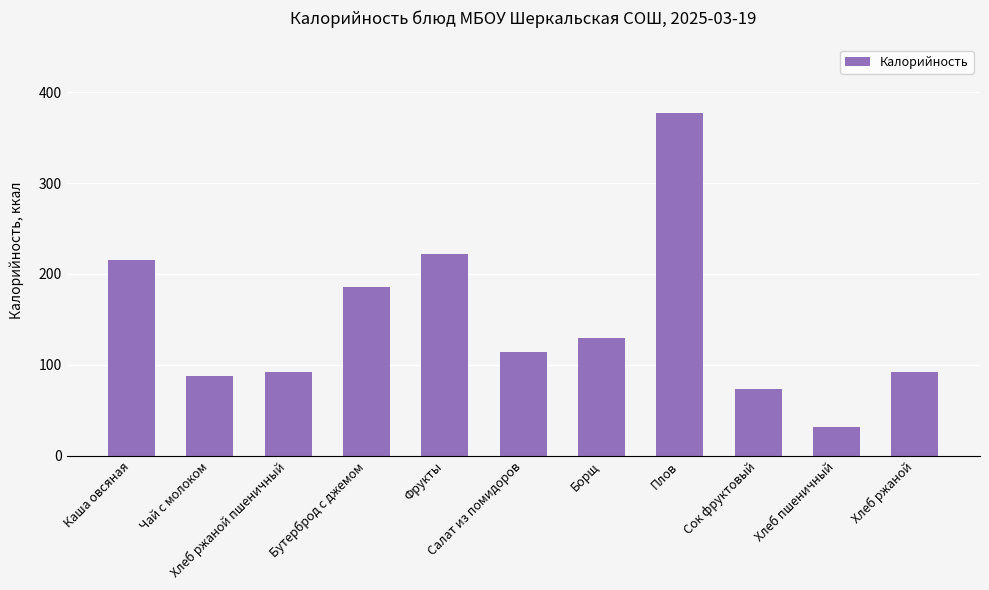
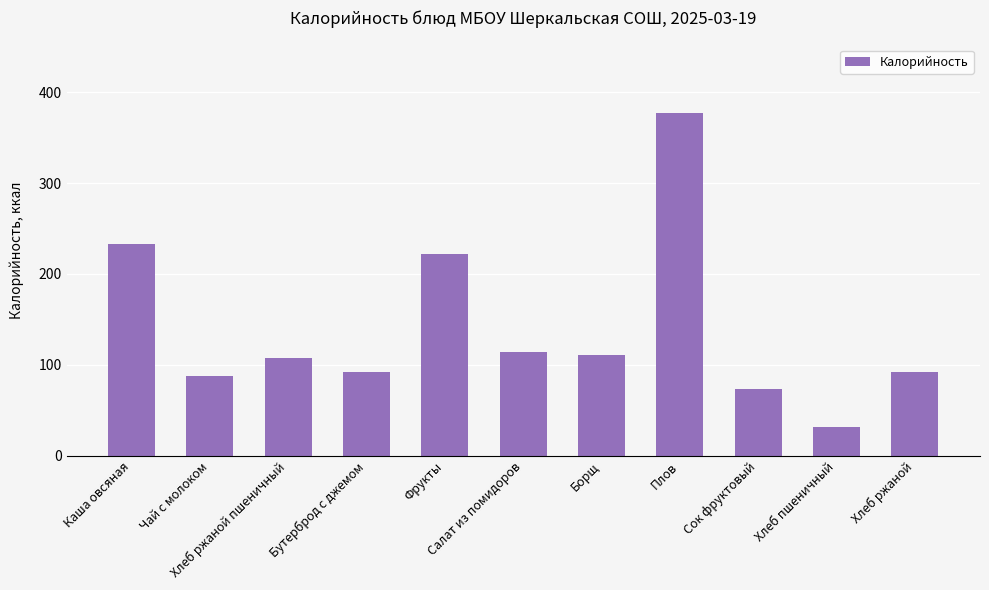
Каша овсяная: 220 -> 230
Хлеб ржаной пшеничный: 90 -> 110
Бутерброд с джемом: 190 -> 90
Борщ: 130 -> 110
